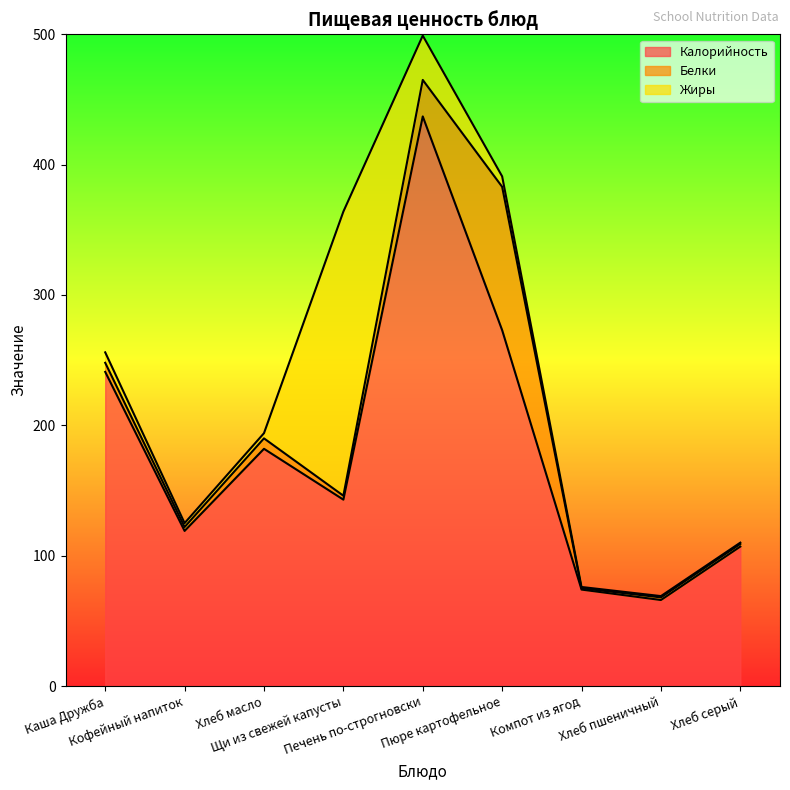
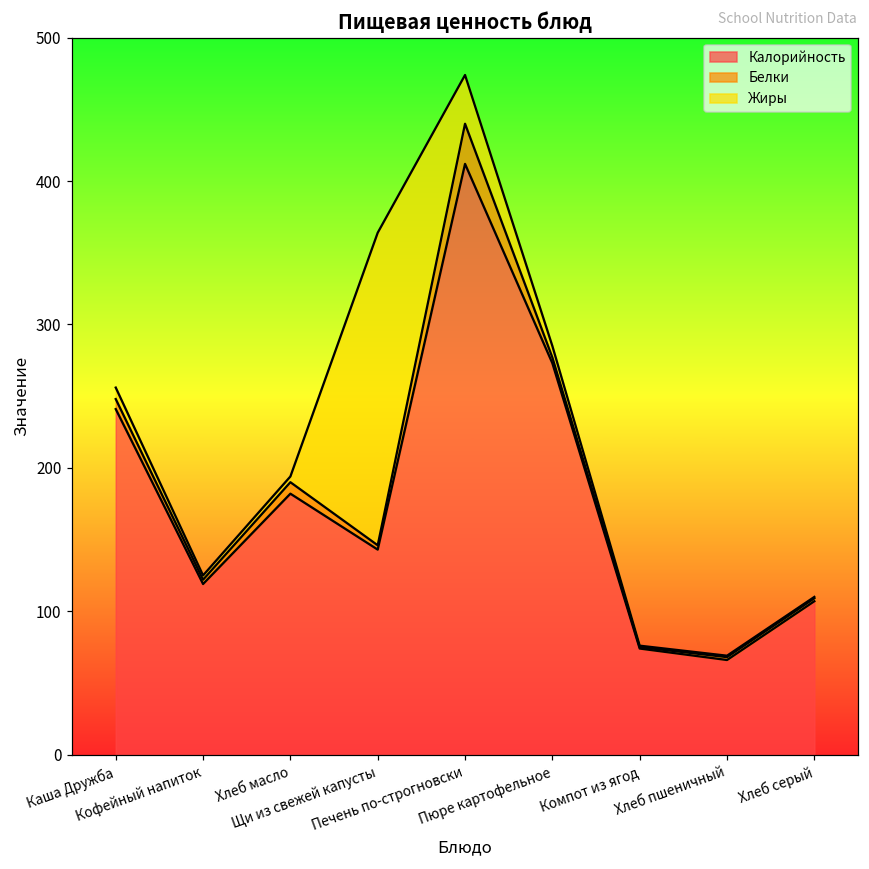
Калорийность, Печень по-строгновски: 437 -> 412
Белки, Пюре картофельное: 110 -> 4
